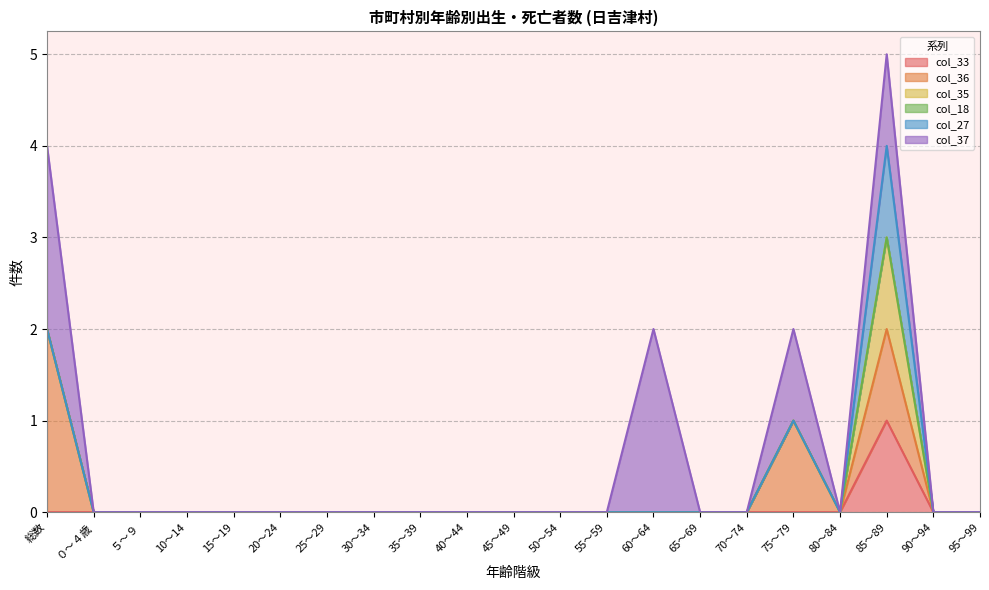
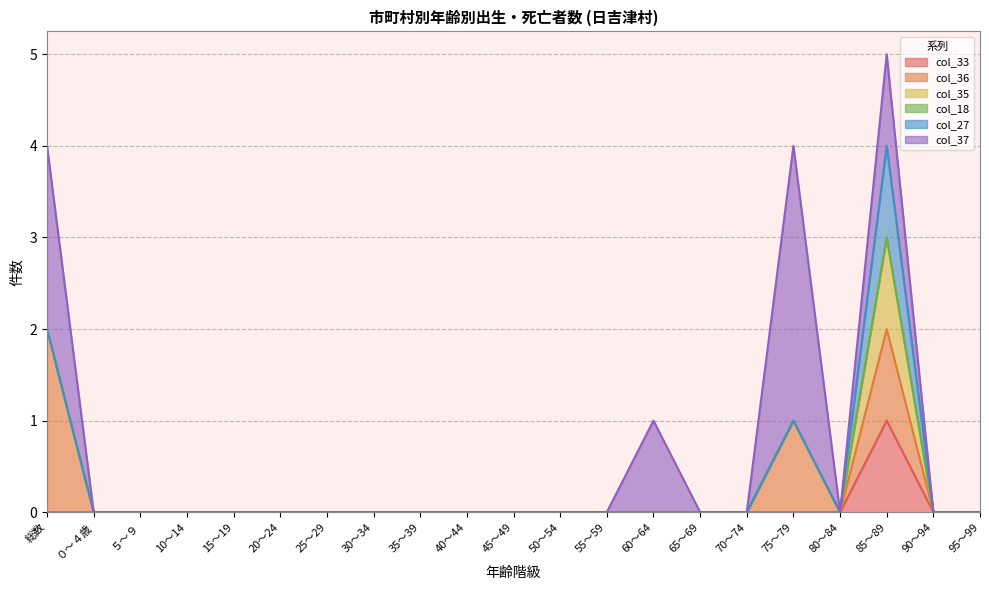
col_37, 60～64: 2 -> 1
col_37, 75～79: 1 -> 3
